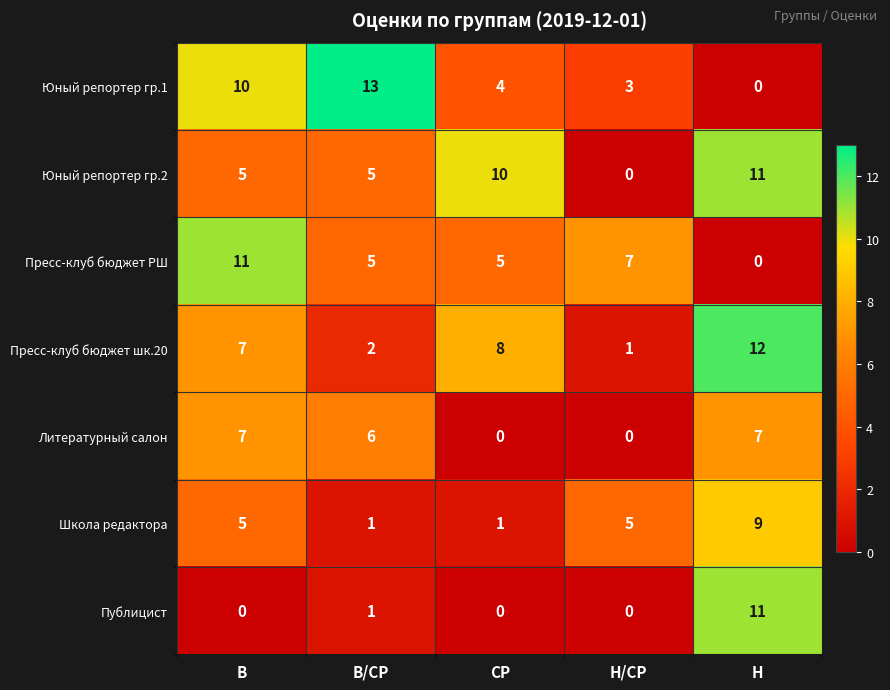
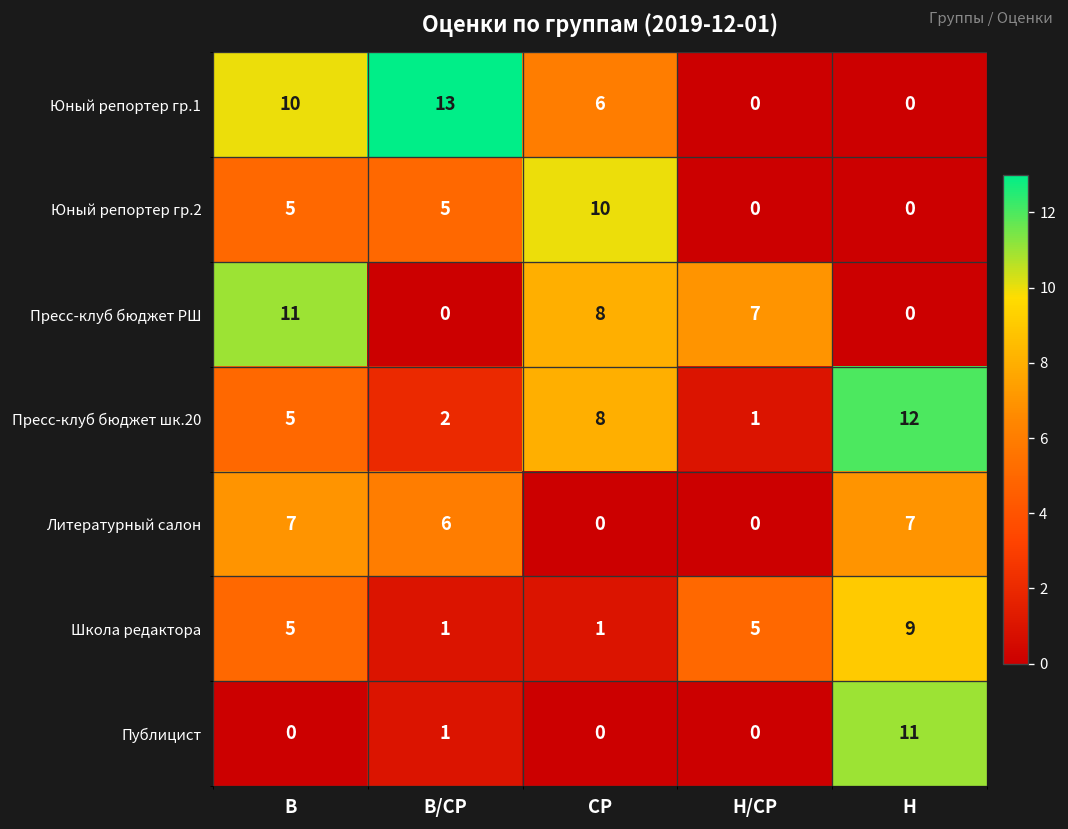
Юный репортер гр.1, СР: 4 -> 6
Юный репортер гр.1, Н/СР: 3 -> 0
Юный репортер гр.2, Н: 11 -> 0
Пресс-клуб бюджет РШ, В/СР: 5 -> 0
Пресс-клуб бюджет РШ, СР: 5 -> 8
Пресс-клуб бюджет шк.20, В: 7 -> 5
